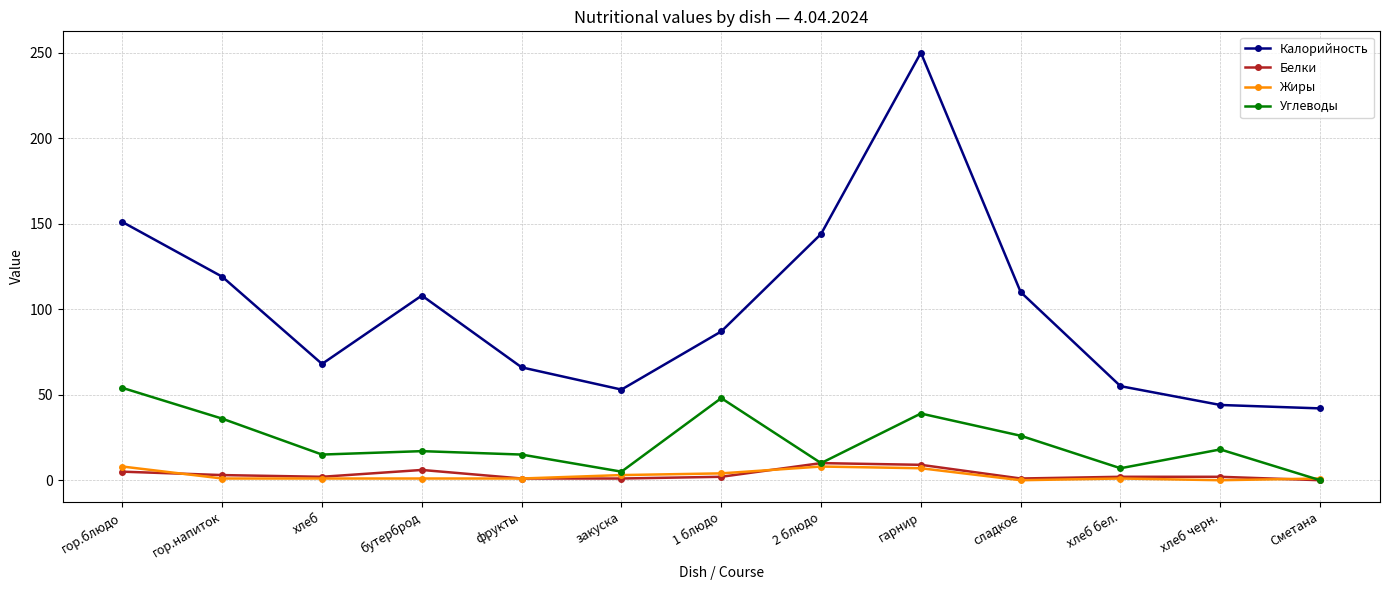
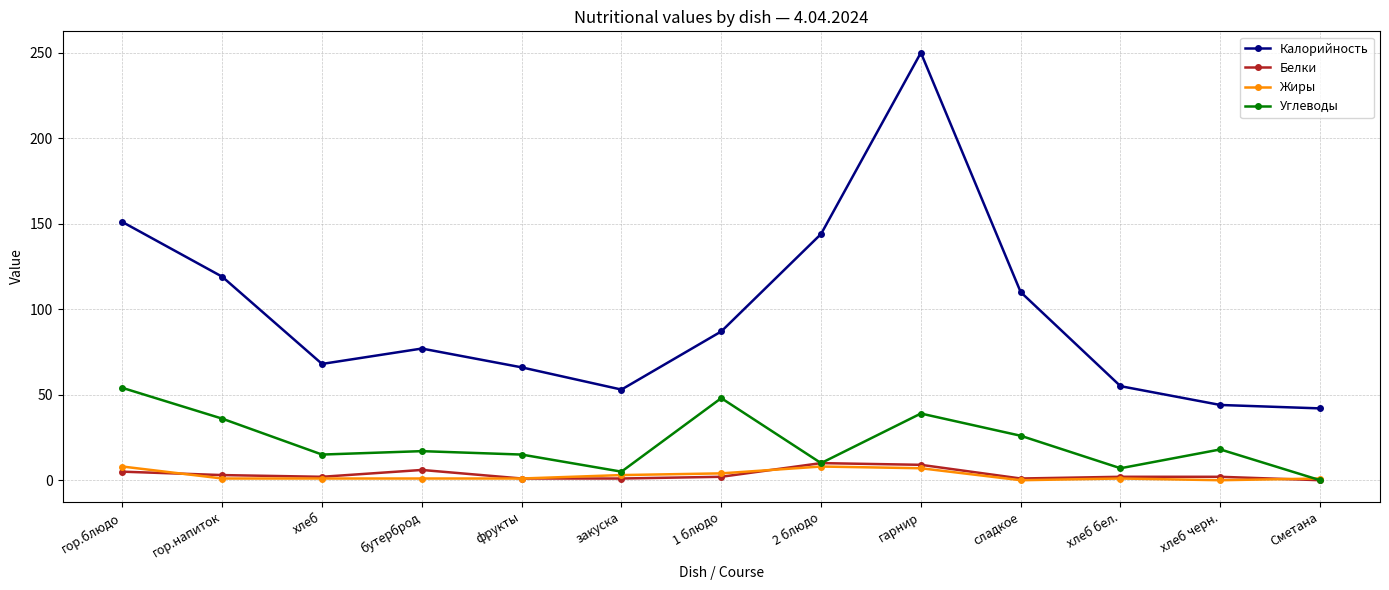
Калорийность, бутерброд: 108 -> 77
